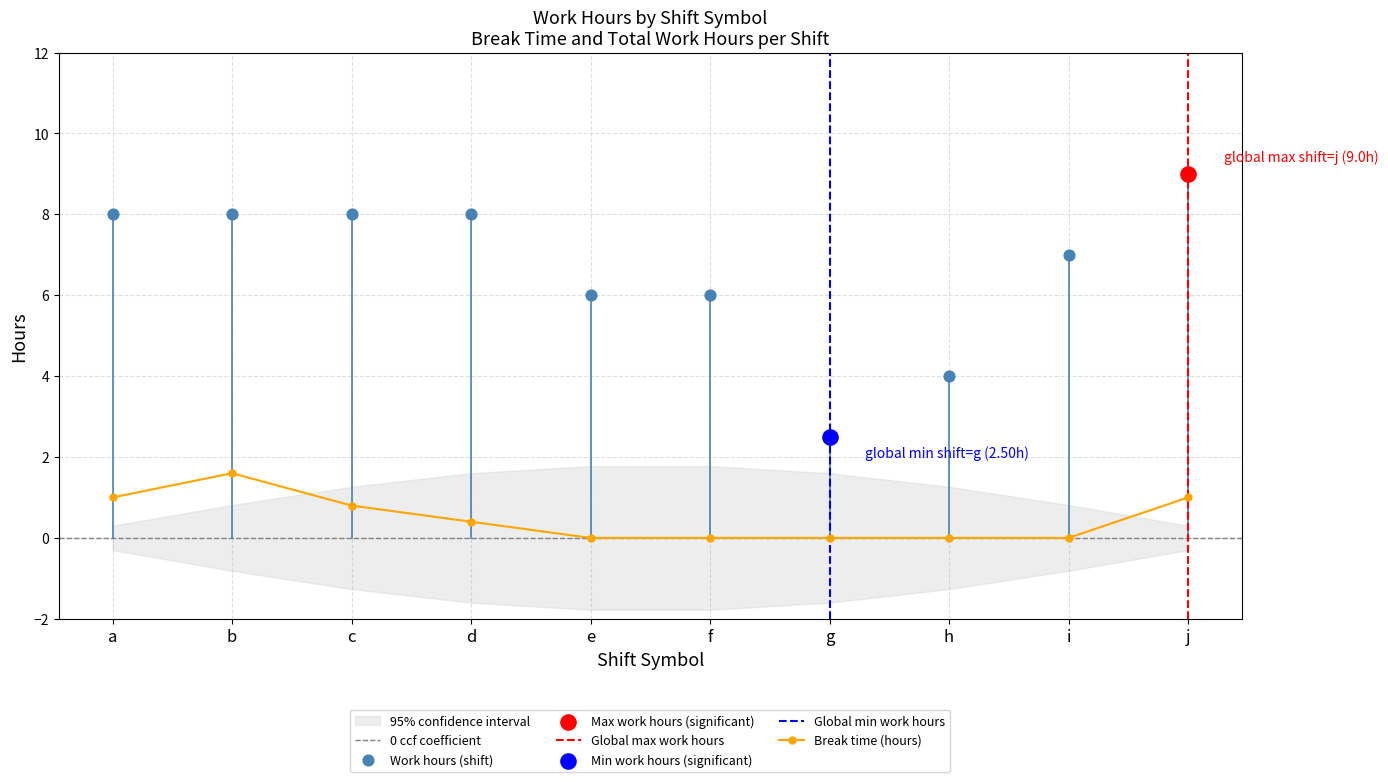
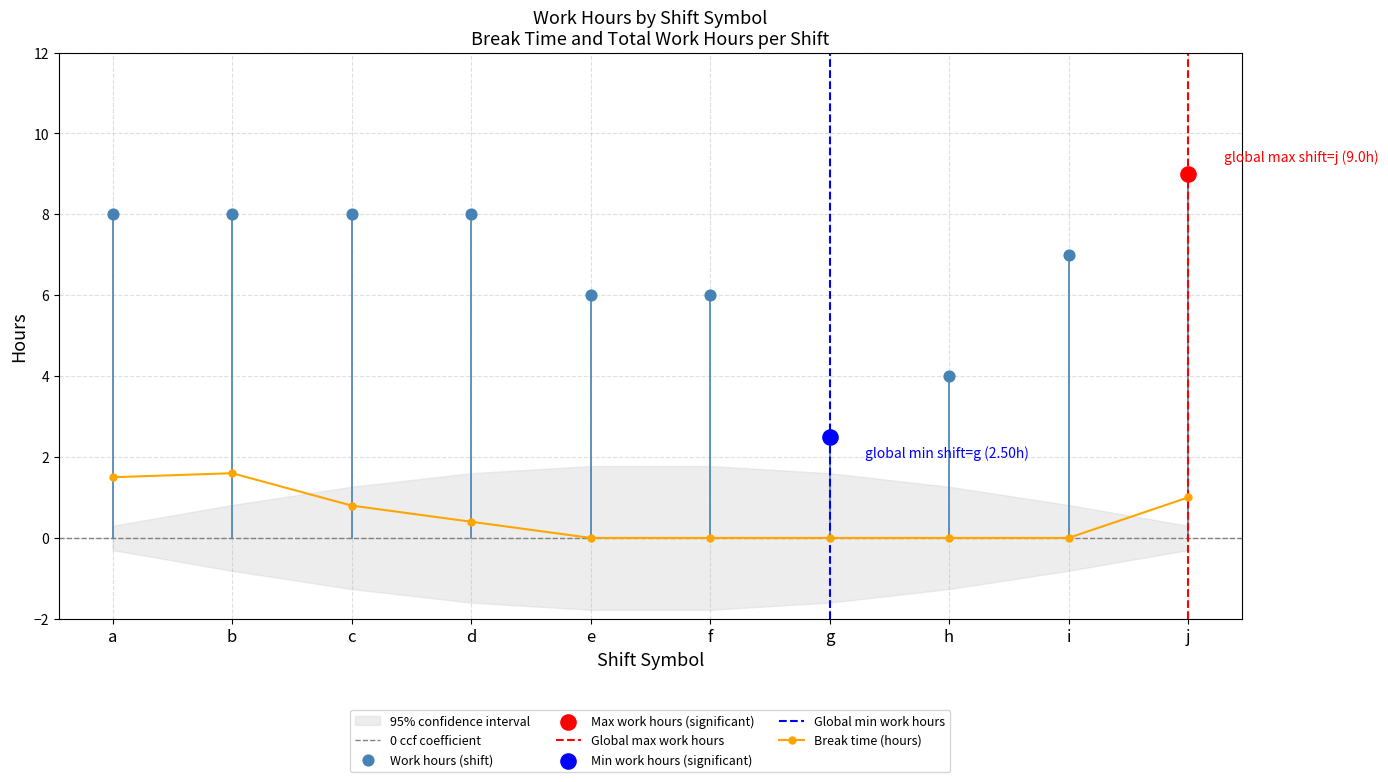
Break time (hours), a: 1.0 -> 1.5
